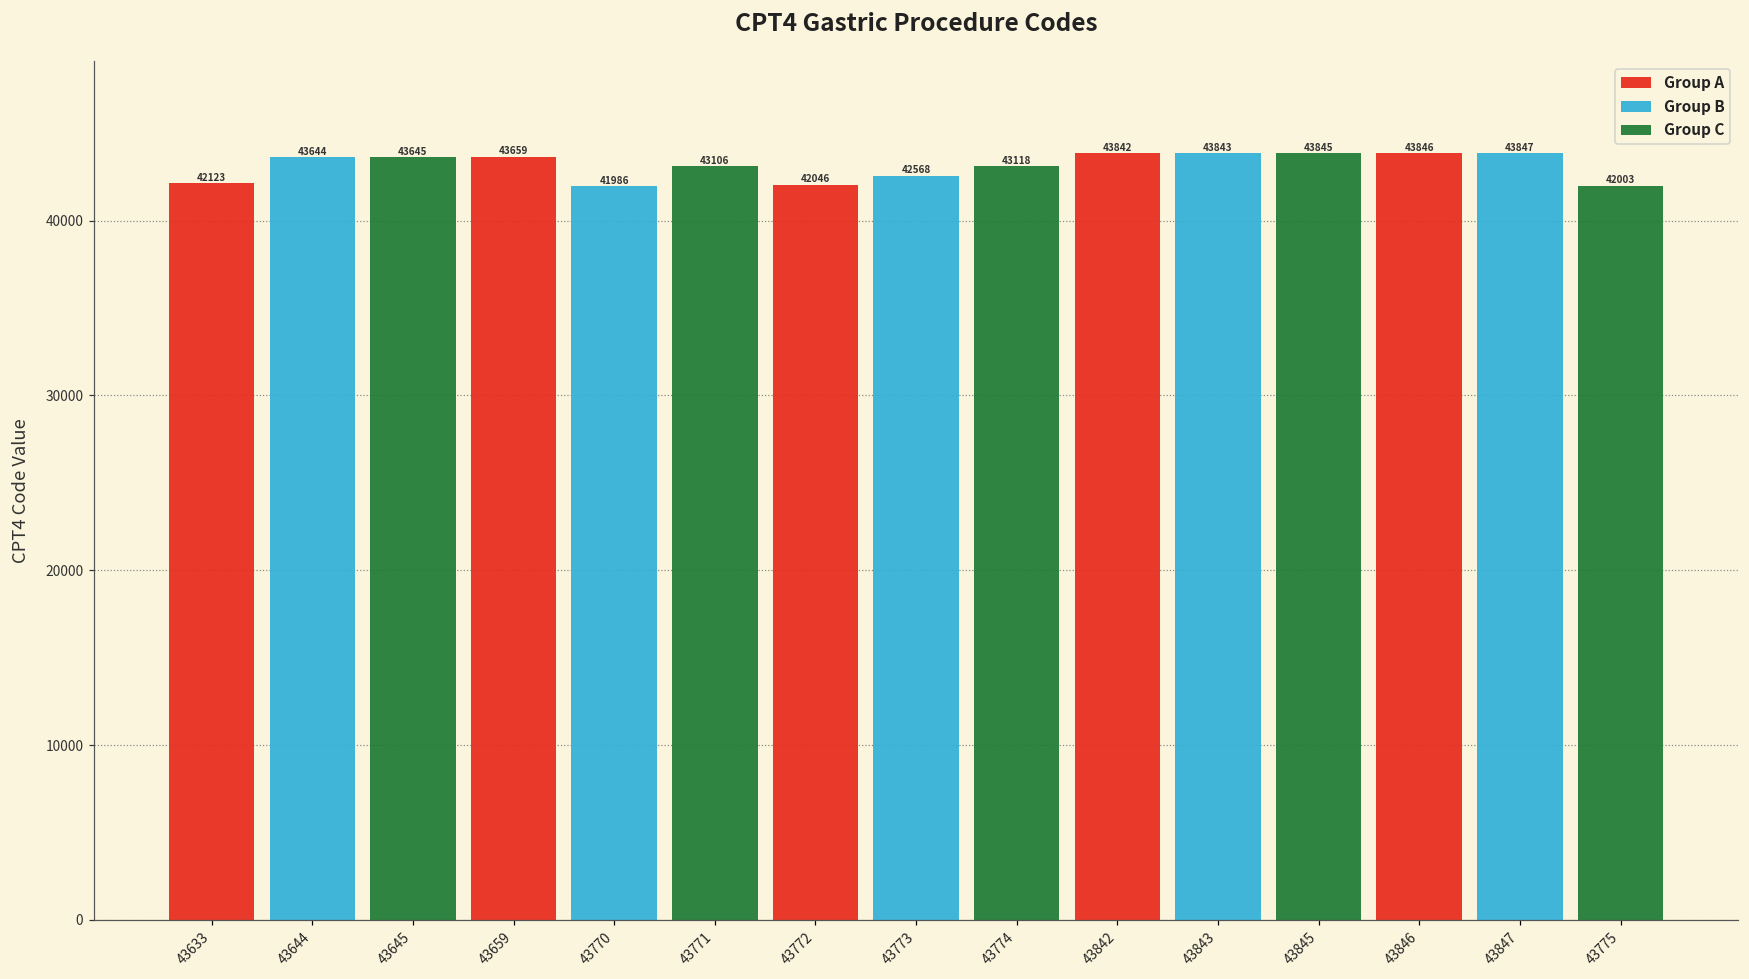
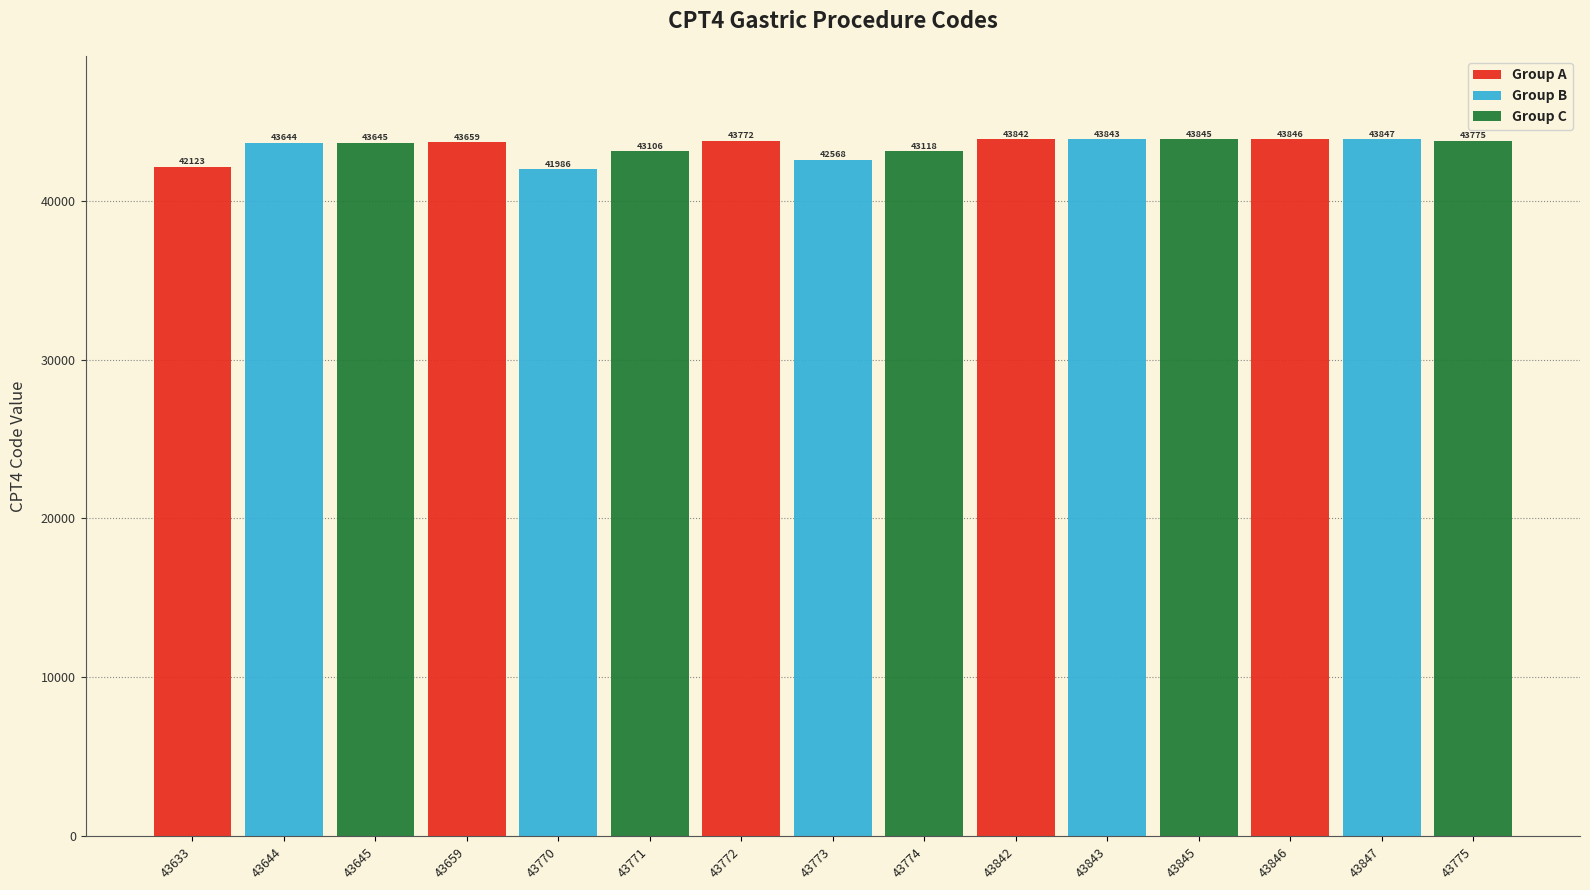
Group A, 43772: 42046 -> 43772
Group C, 43775: 42003 -> 43775
